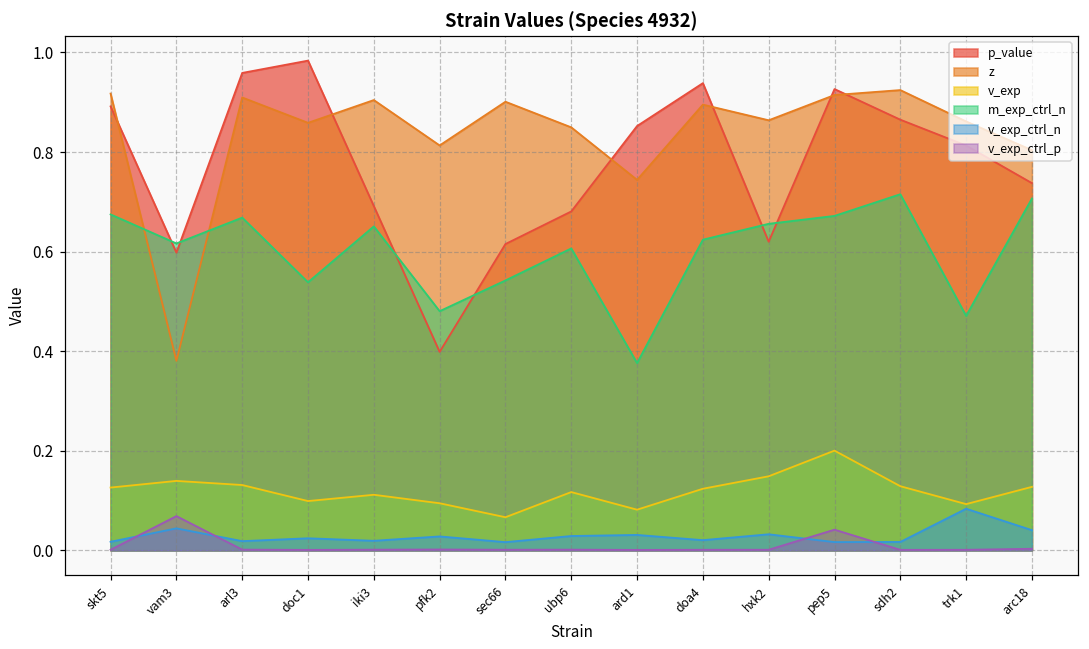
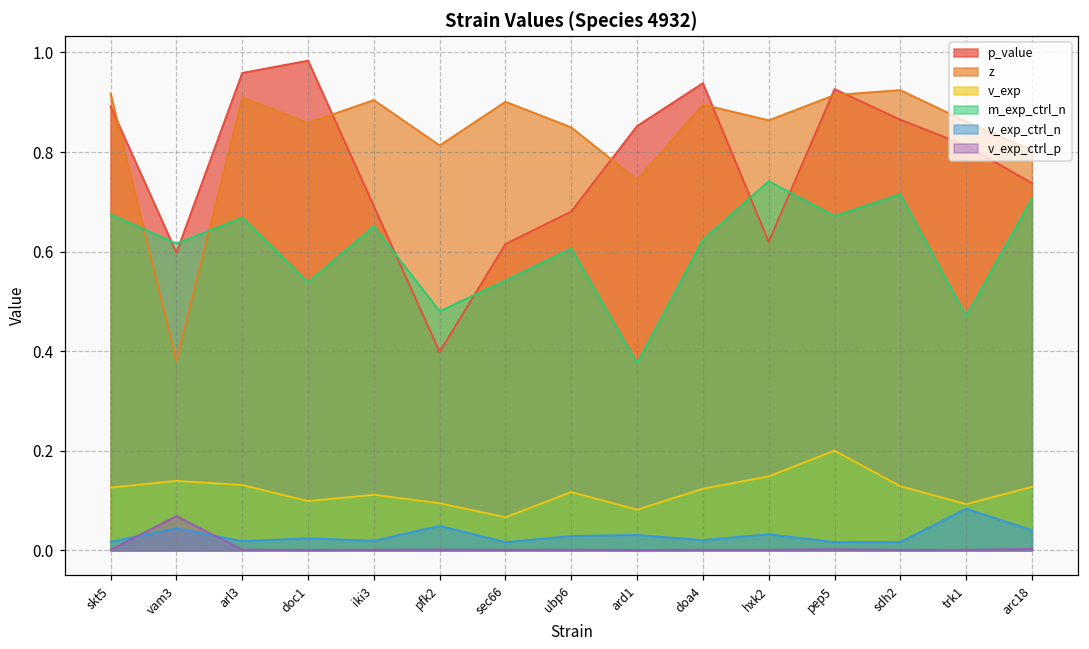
v_exp_ctrl_n, pfk2: 0.03 -> 0.05
m_exp_ctrl_n, hxk2: 0.66 -> 0.74
v_exp_ctrl_p, pep5: 0.04 -> 0.00
